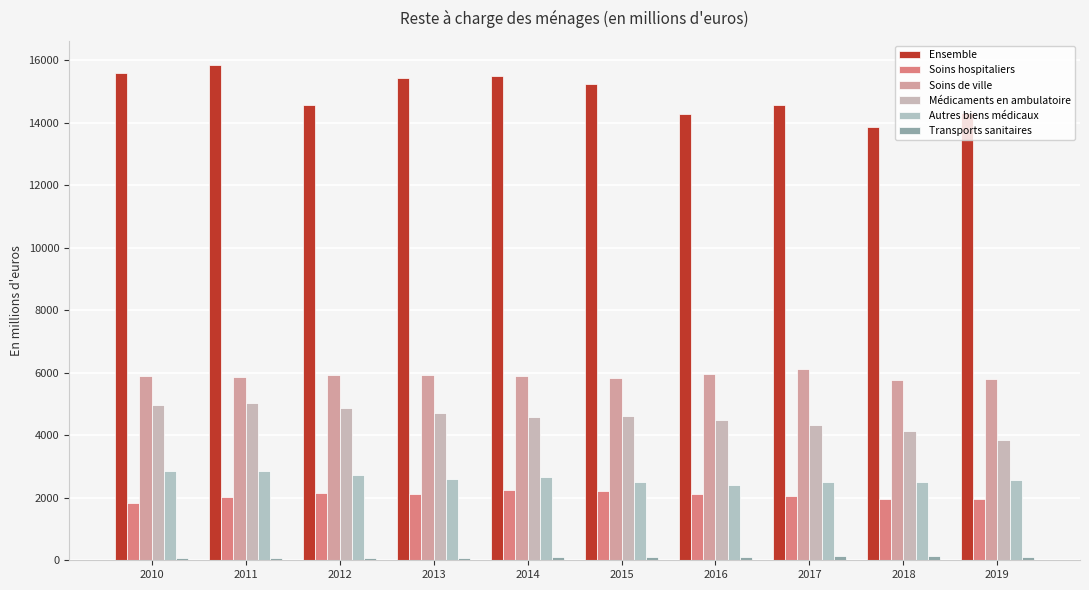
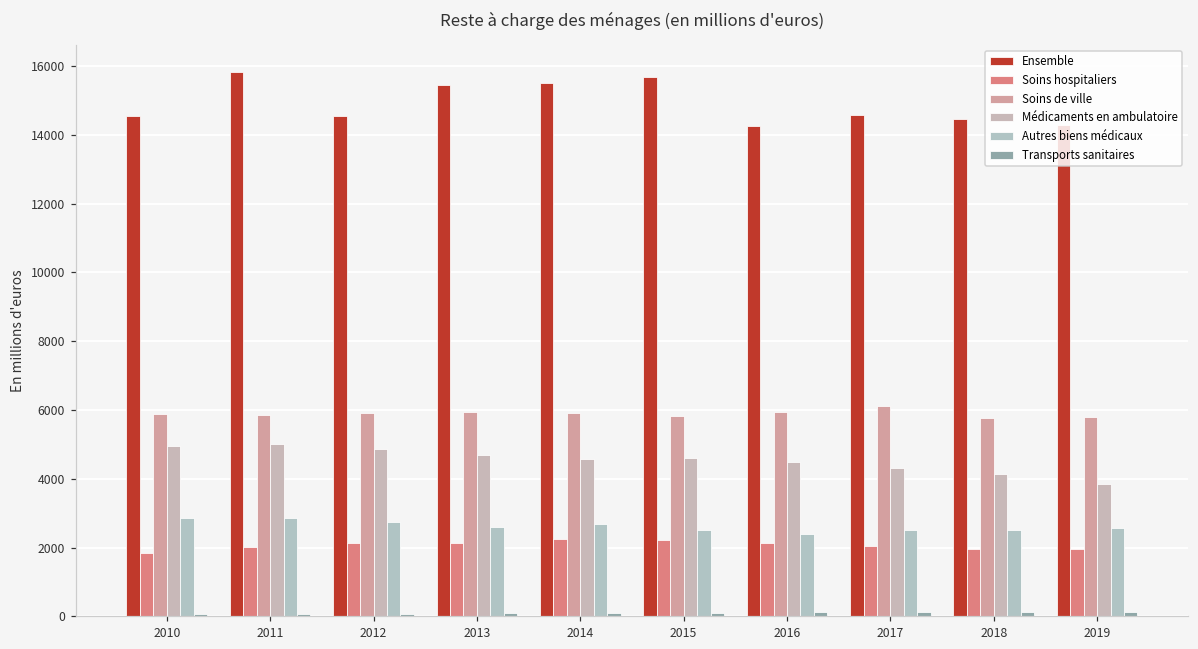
Ensemble, 2010: 15600 -> 14600
Ensemble, 2015: 15200 -> 15700
Ensemble, 2018: 13900 -> 14500
